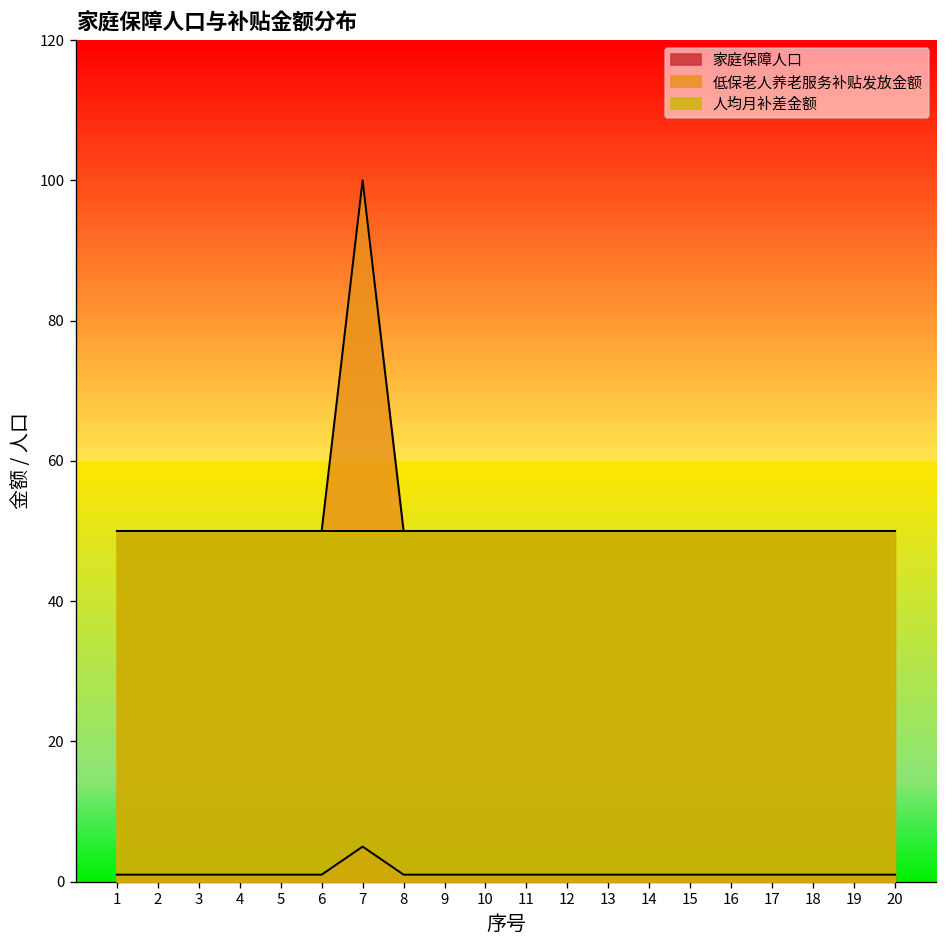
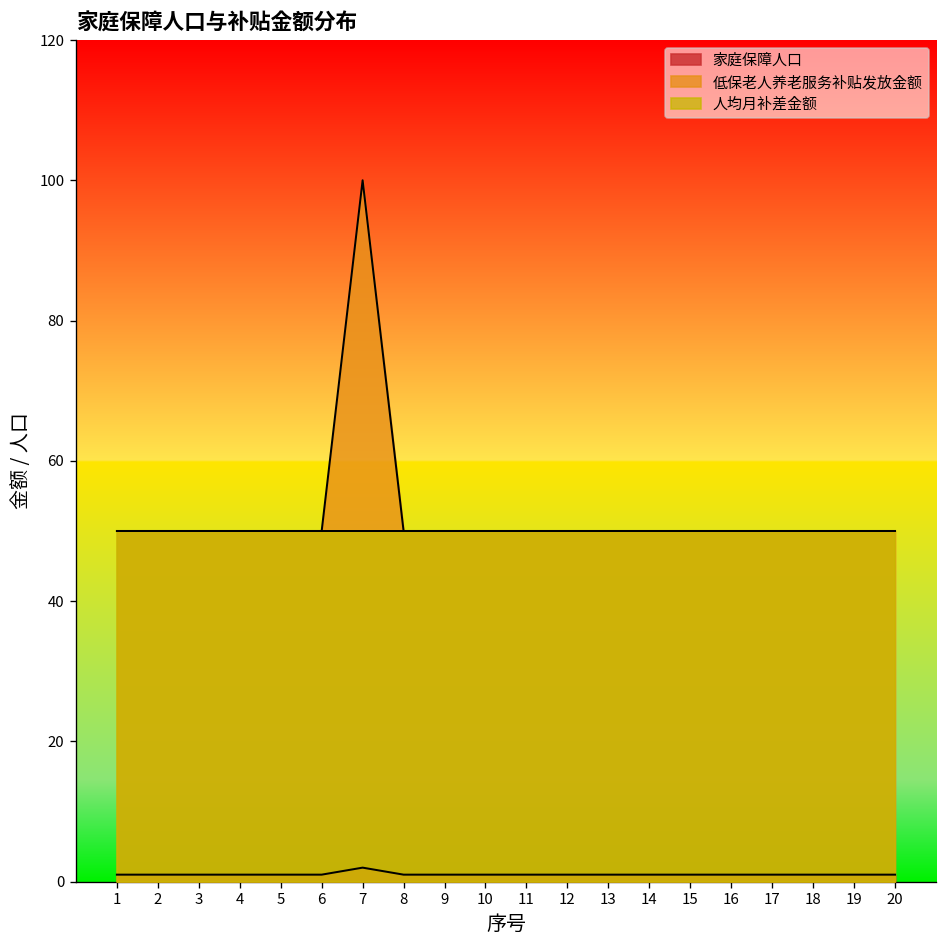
家庭保障人口, 7: 5 -> 2
